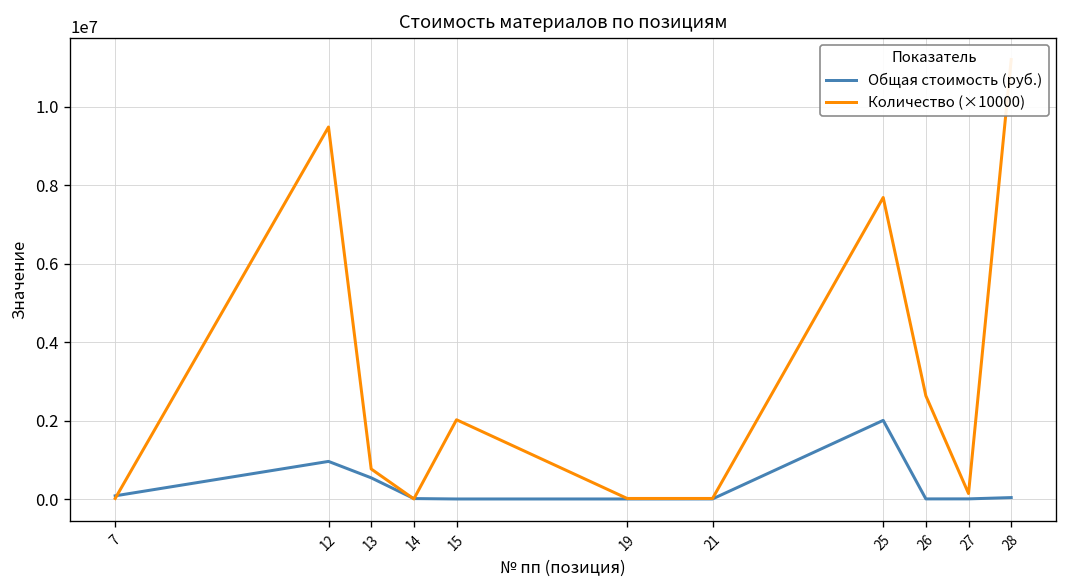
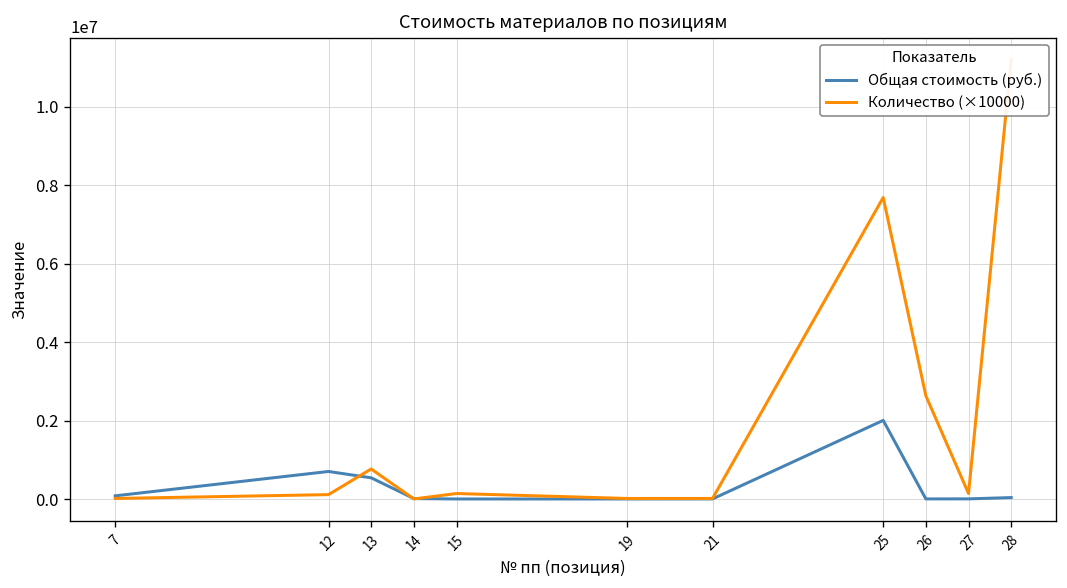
Общая стоимость (руб.), 12: 1000000 -> 700000
Количество (×10000), 12: 9500000 -> 100000
Количество (×10000), 15: 2000000 -> 100000
